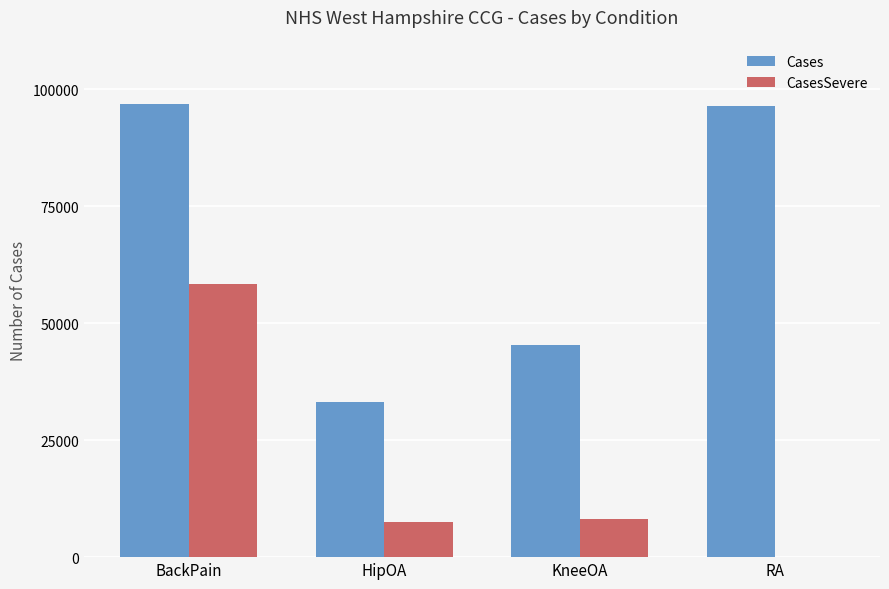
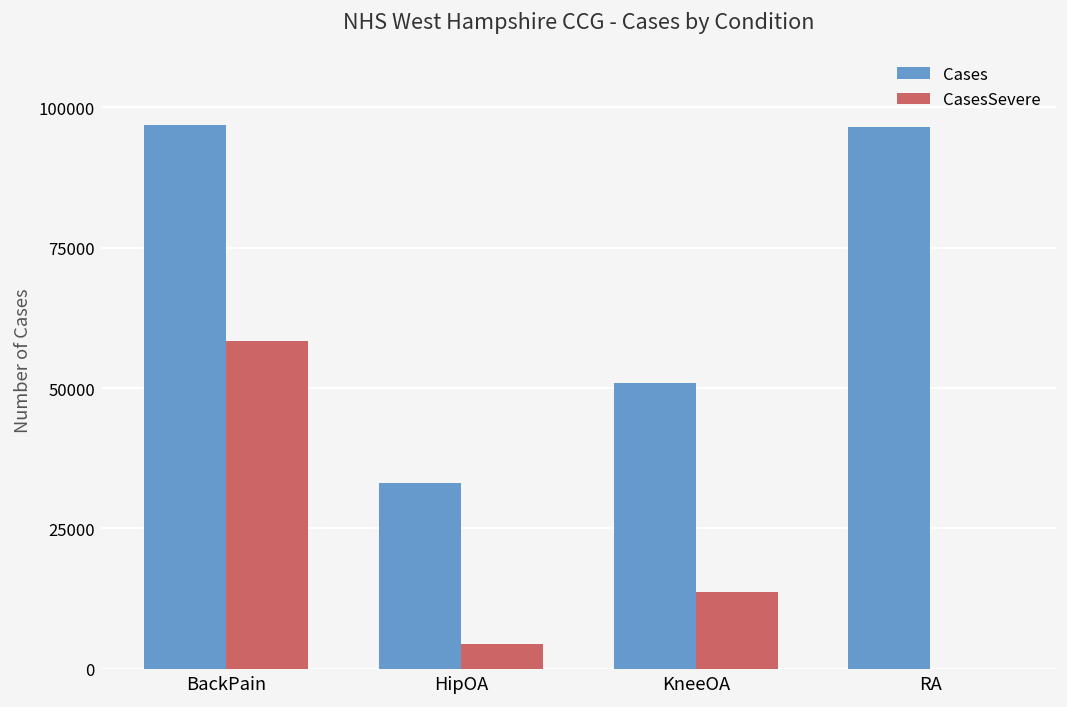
CasesSevere, HipOA: 8000 -> 4000
Cases, KneeOA: 45000 -> 51000
CasesSevere, KneeOA: 8000 -> 14000
